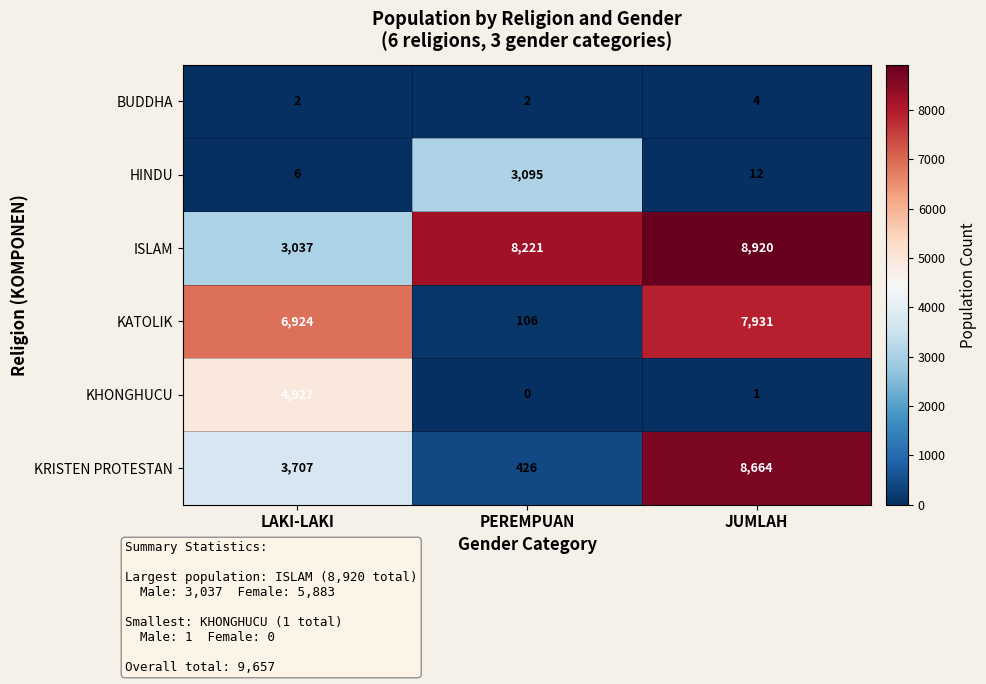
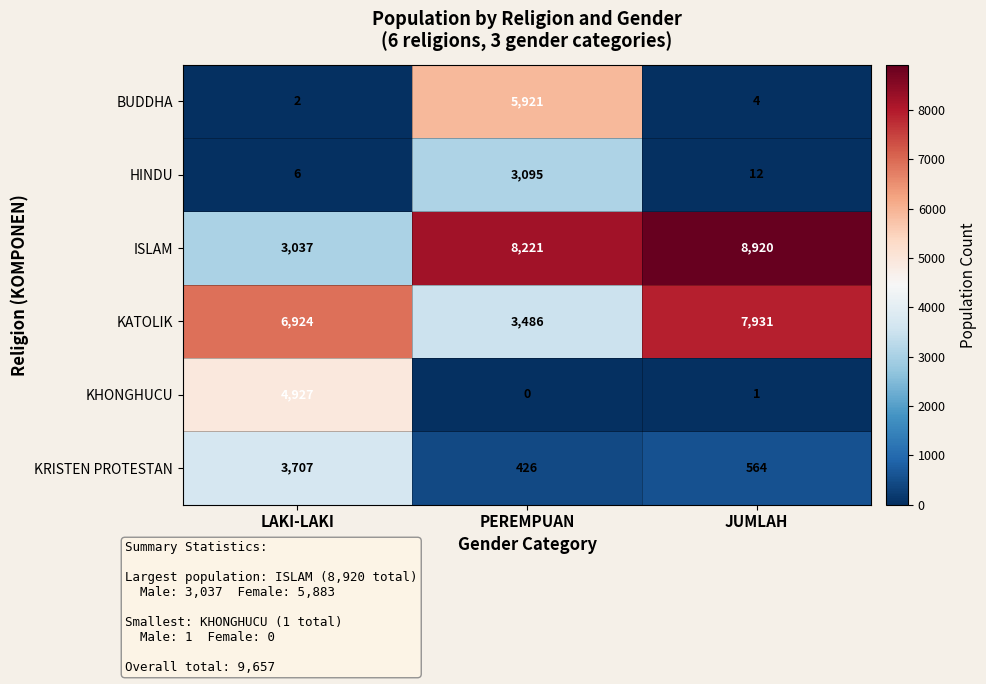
BUDDHA, PEREMPUAN: 2 -> 5,921
KATOLIK, PEREMPUAN: 106 -> 3,486
KRISTEN PROTESTAN, JUMLAH: 8,664 -> 564
